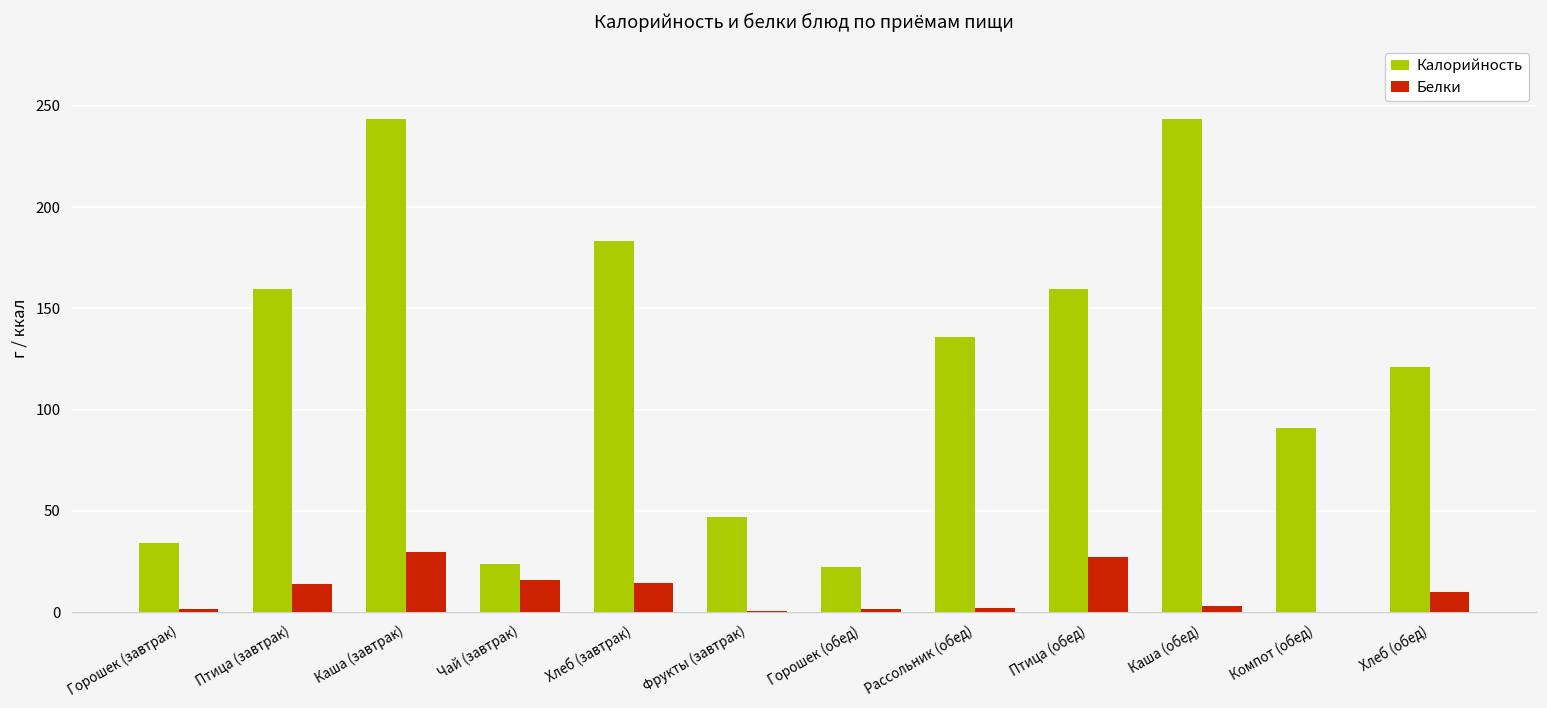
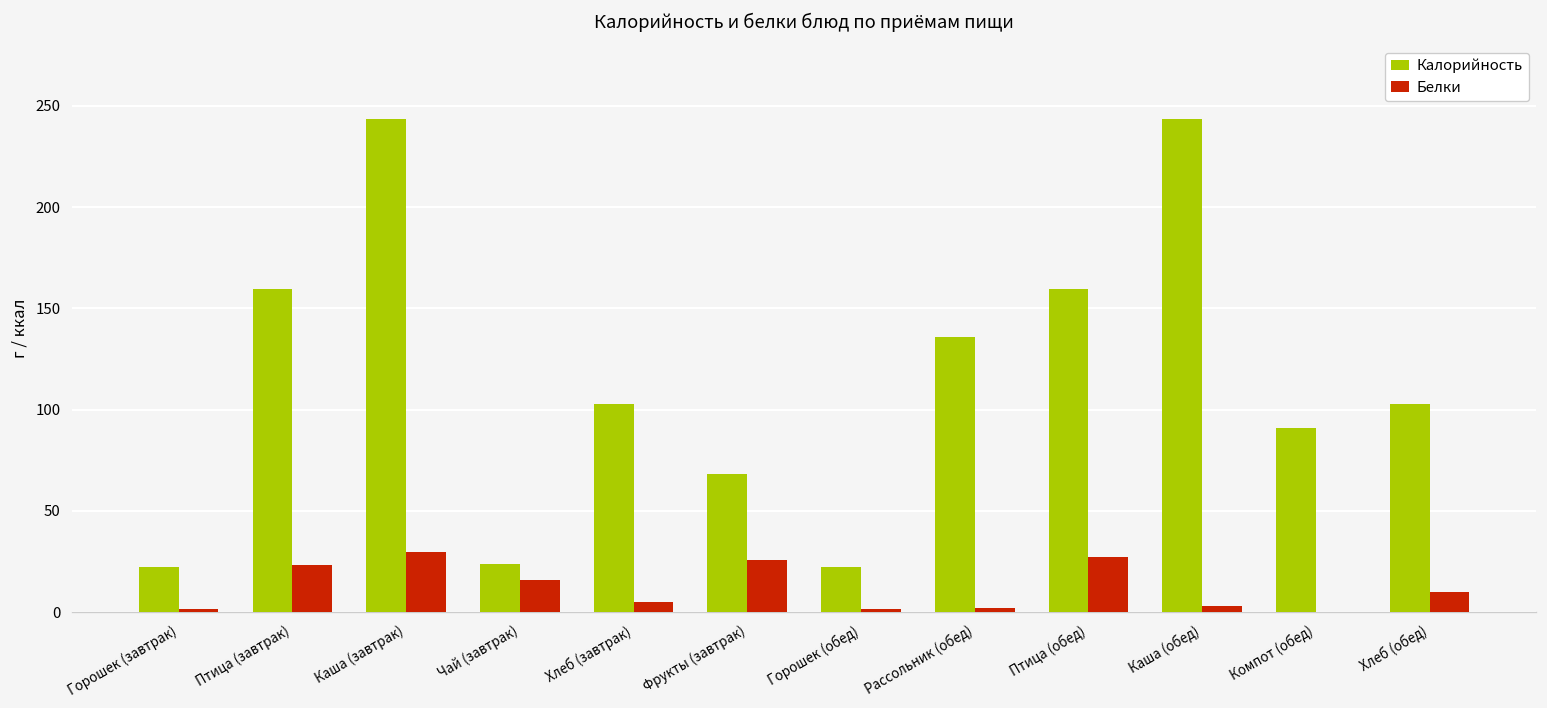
Калорийность, Горошек (завтрак): 34 -> 22
Белки, Птица (завтрак): 14 -> 23
Калорийность, Хлеб (завтрак): 183 -> 103
Белки, Хлеб (завтрак): 15 -> 5
Калорийность, Фрукты (завтрак): 47 -> 68
Белки, Фрукты (завтрак): 0 -> 26
Калорийность, Хлеб (обед): 121 -> 103
